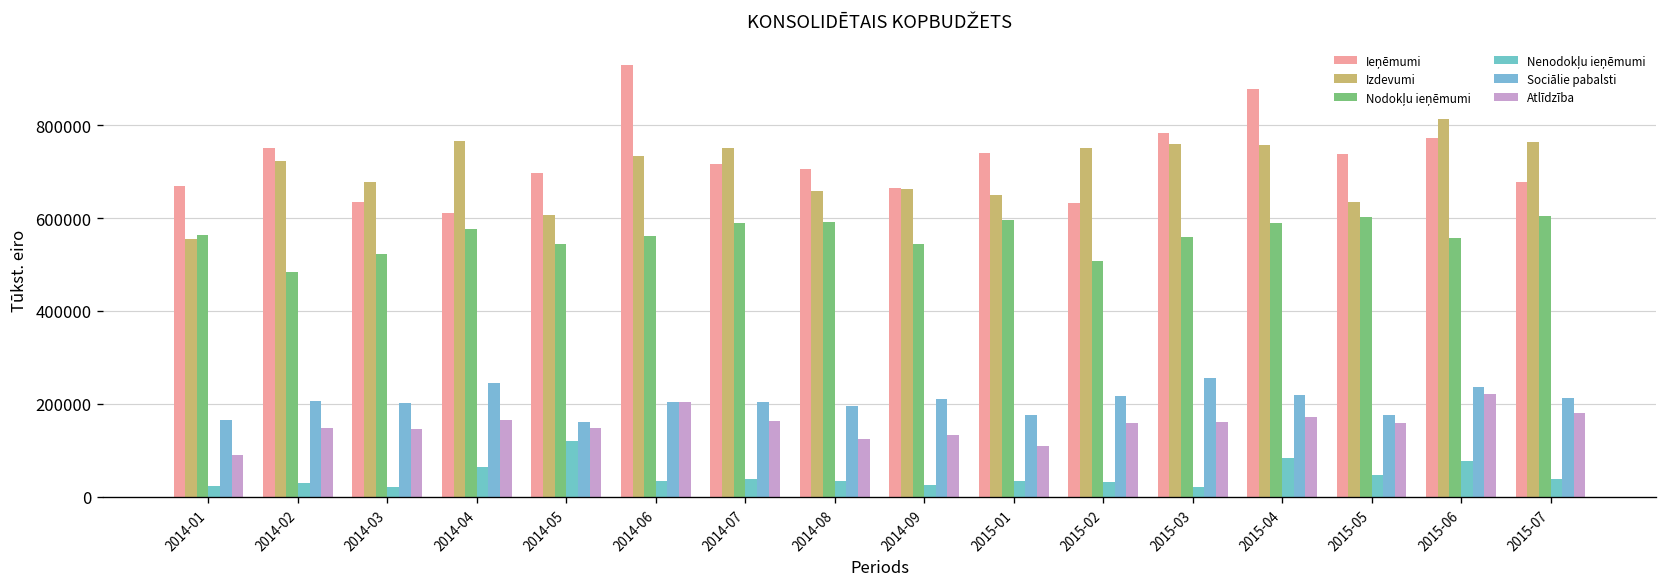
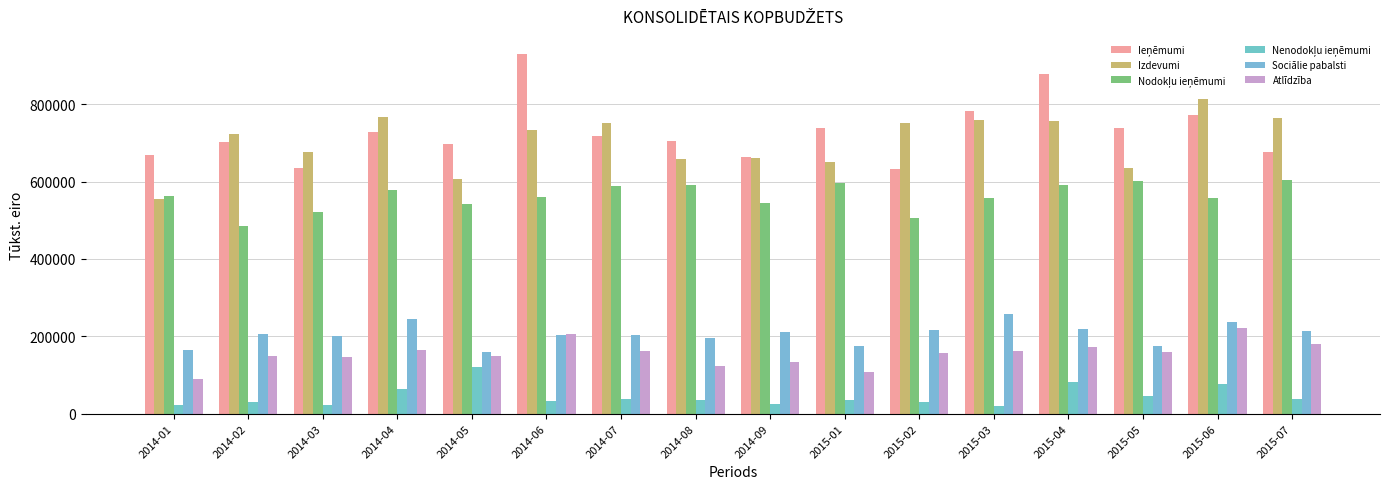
Ieņēmumi, 2014-02: 750000 -> 700000
Ieņēmumi, 2014-04: 610000 -> 730000
